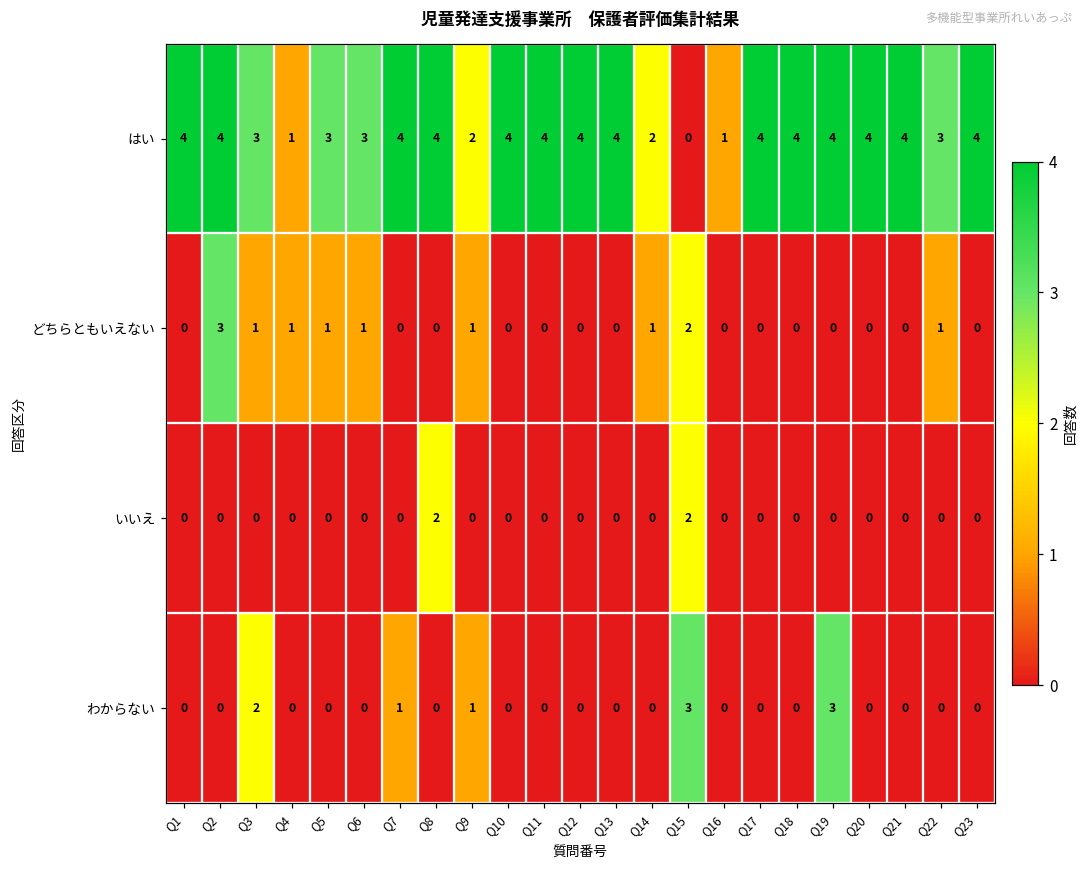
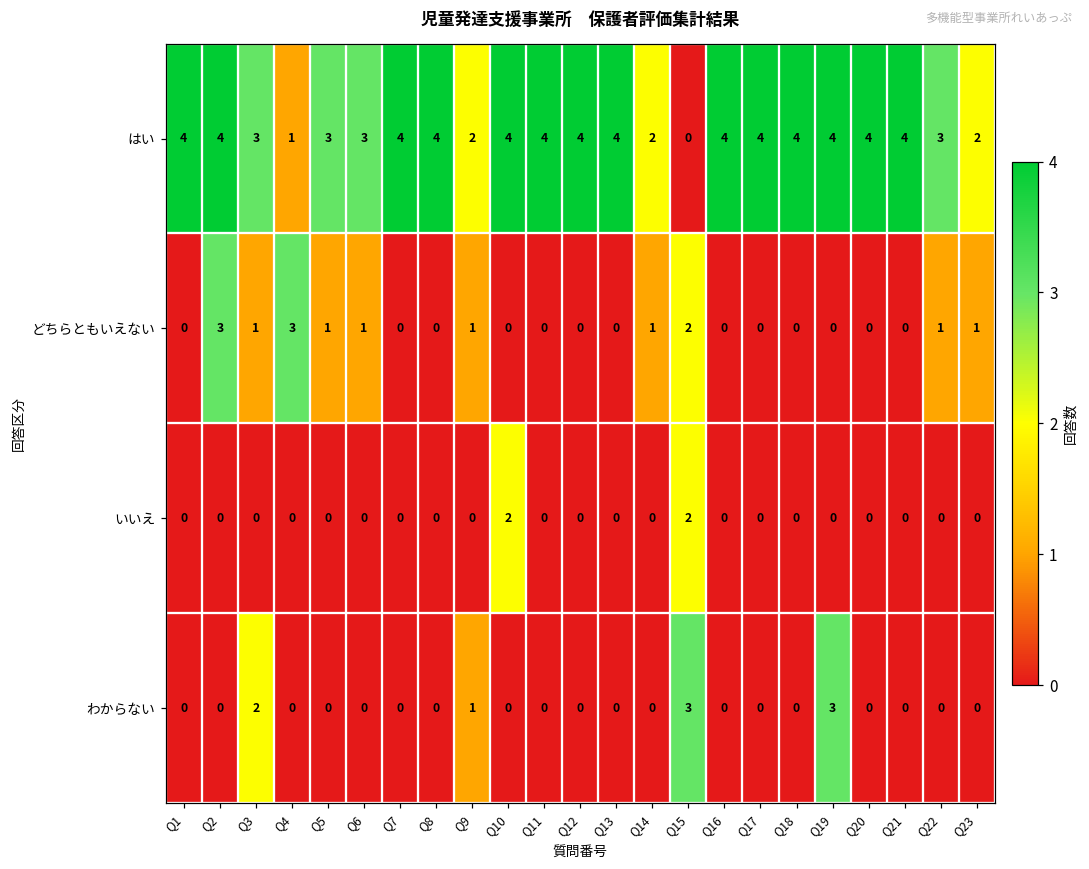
はい, Q16: 1 -> 4
はい, Q23: 4 -> 2
どちらともいえない, Q4: 1 -> 3
どちらともいえない, Q23: 0 -> 1
いいえ, Q8: 2 -> 0
いいえ, Q10: 0 -> 2
わからない, Q7: 1 -> 0
